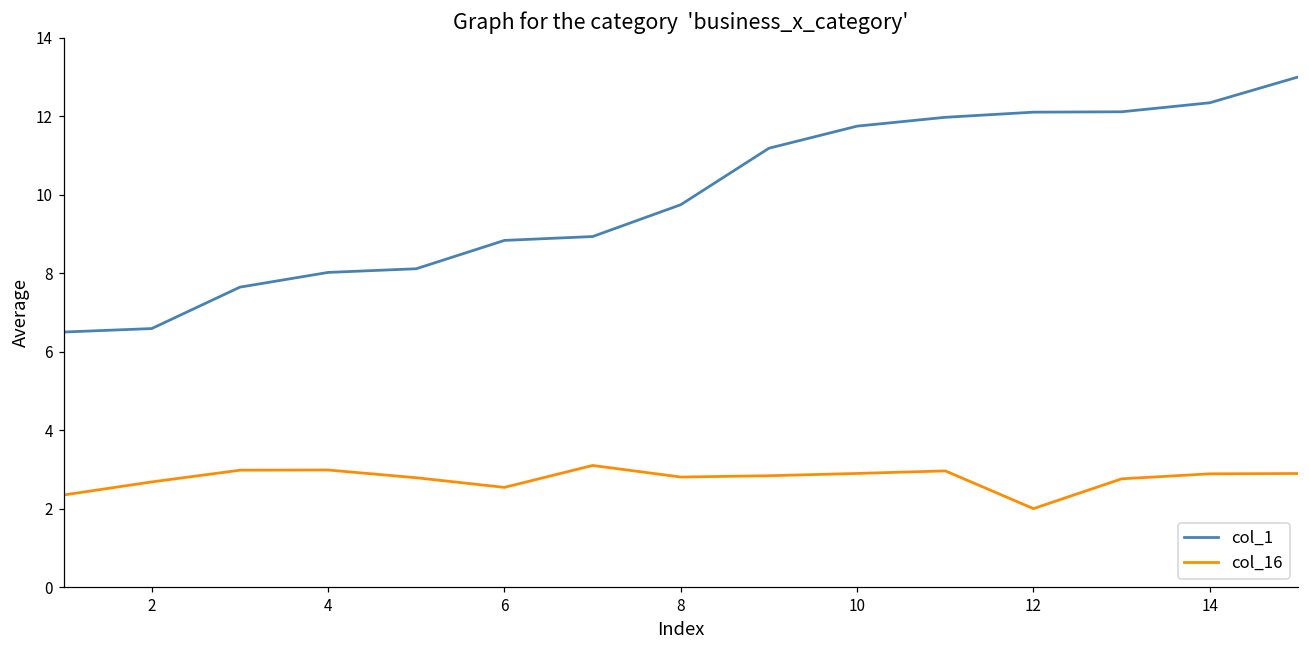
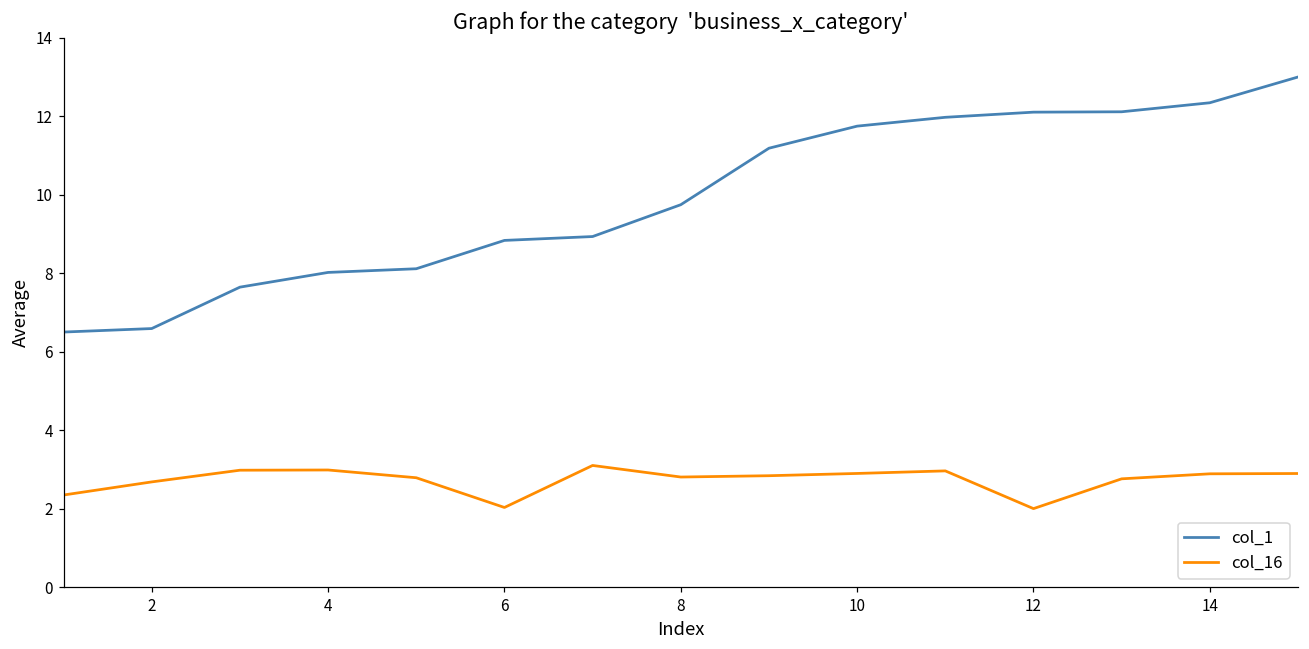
col_16, 6: 2.5 -> 2.0
